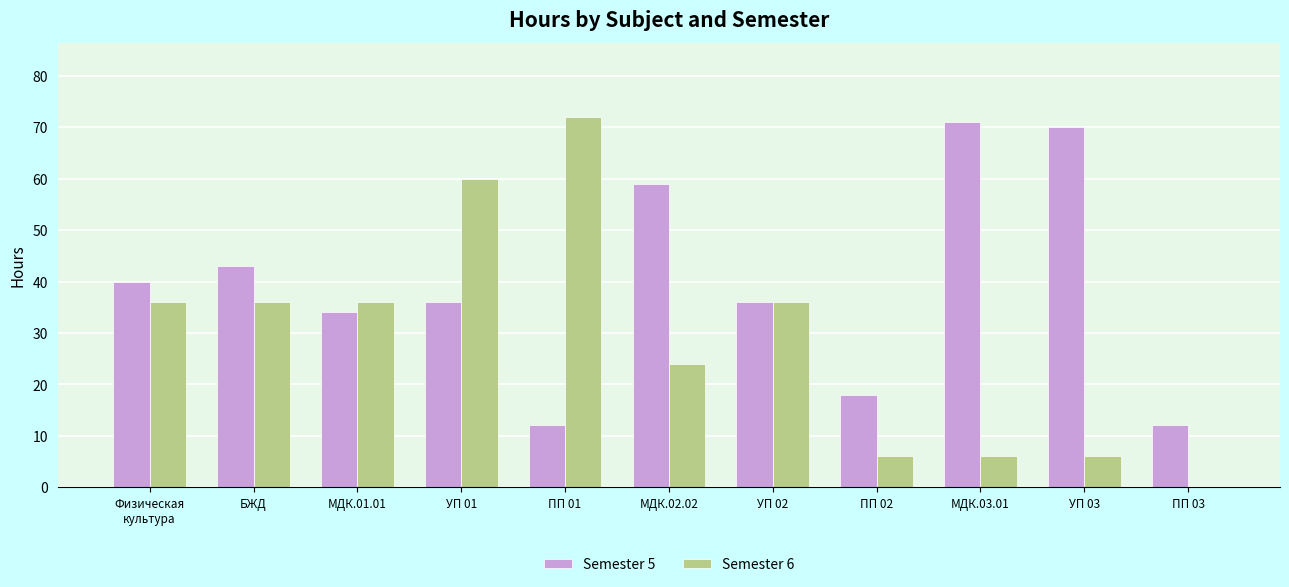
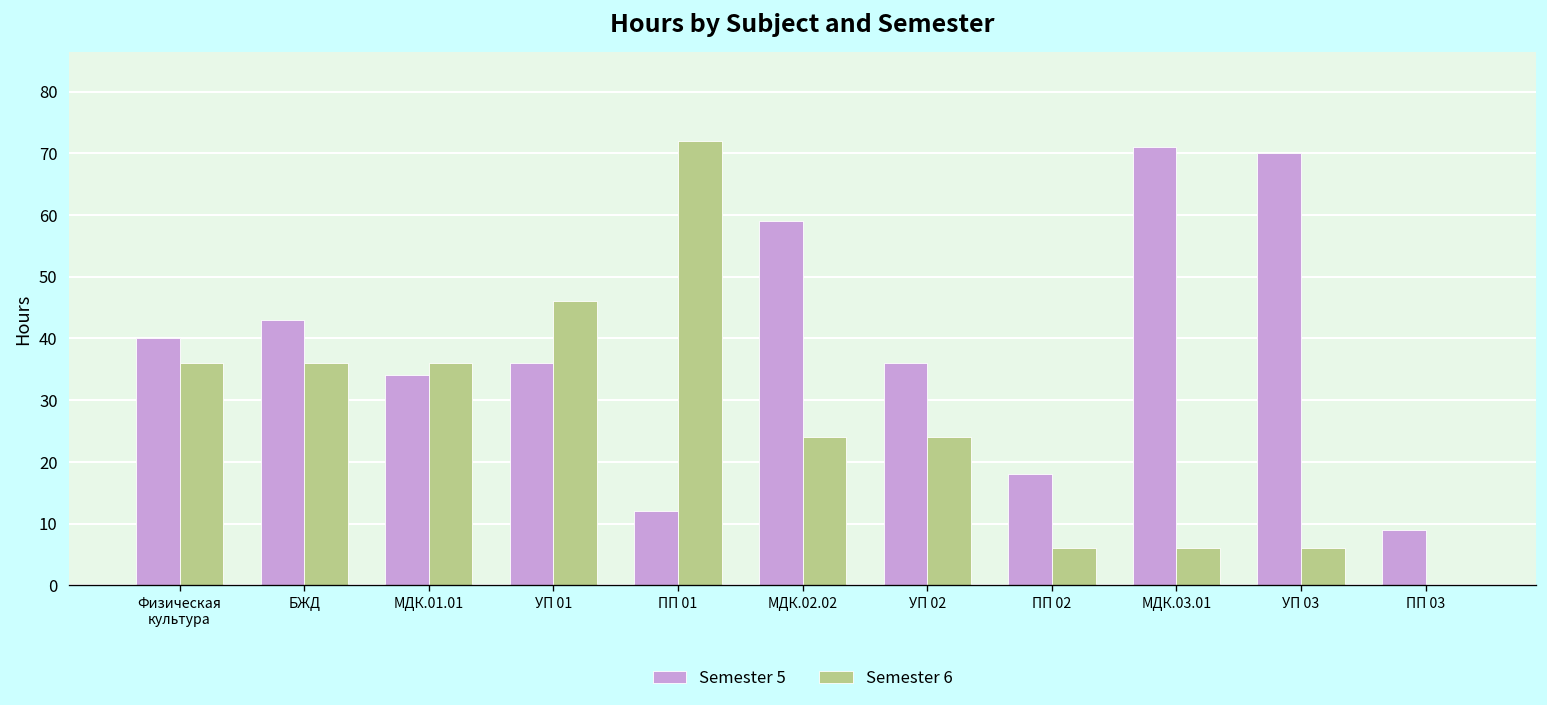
Semester 6, УП 01: 60 -> 46
Semester 6, УП 02: 36 -> 24
Semester 5, ПП 03: 12 -> 9
